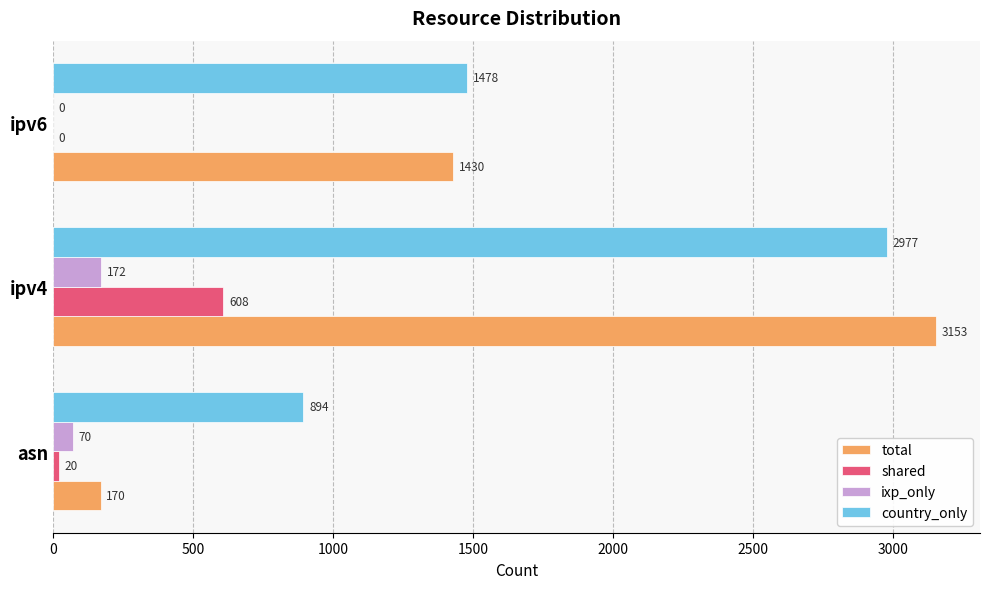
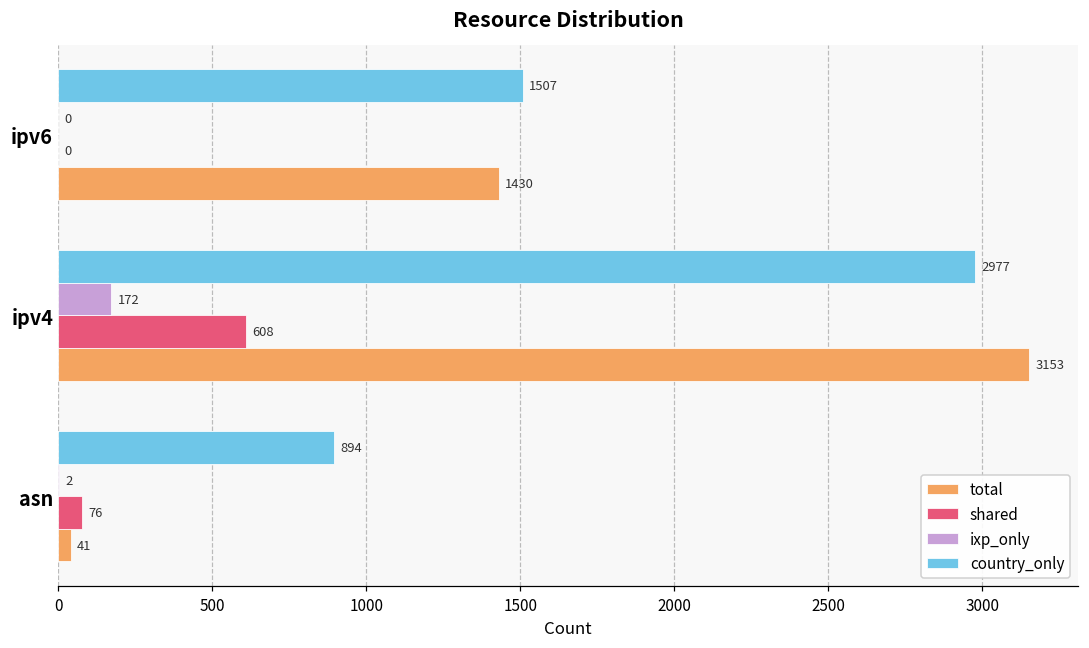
country_only, ipv6: 1478 -> 1507
ixp_only, asn: 70 -> 2
shared, asn: 20 -> 76
total, asn: 170 -> 41
